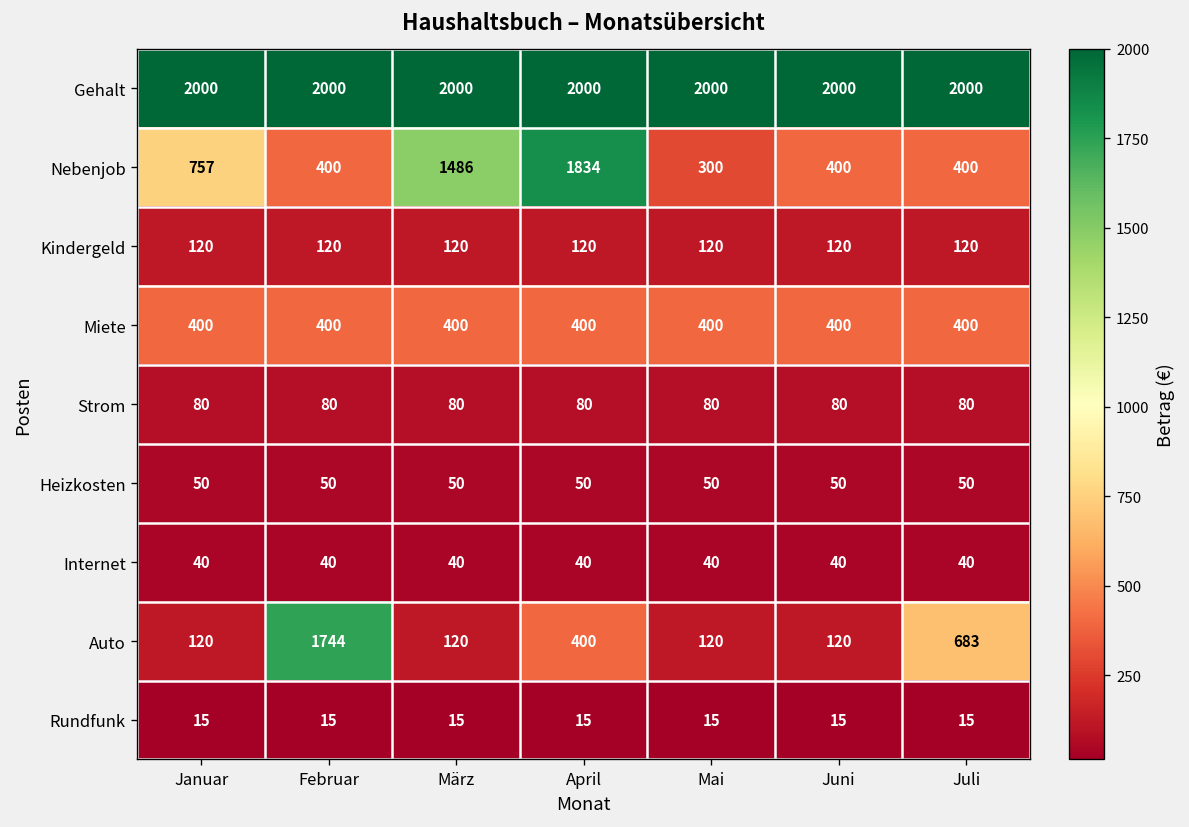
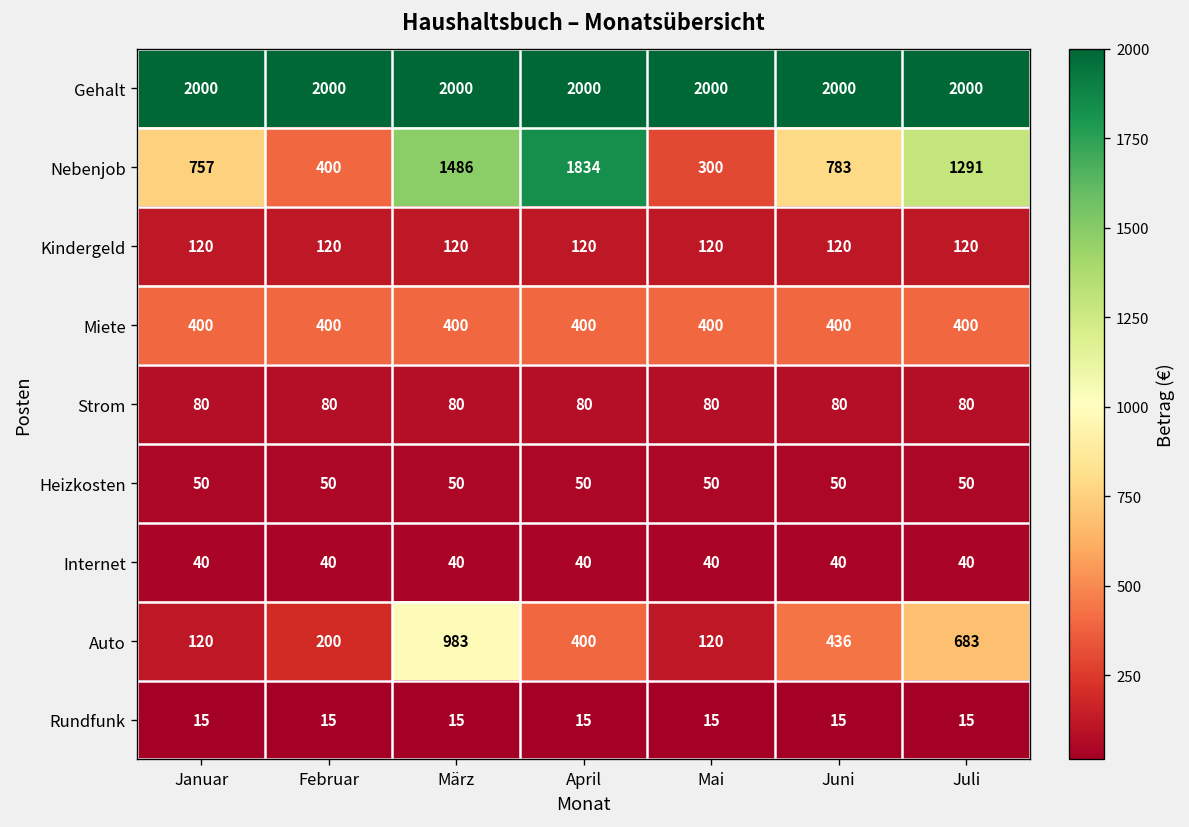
Nebenjob, Juni: 400 -> 783
Nebenjob, Juli: 400 -> 1291
Auto, Februar: 1744 -> 200
Auto, März: 120 -> 983
Auto, Juni: 120 -> 436
